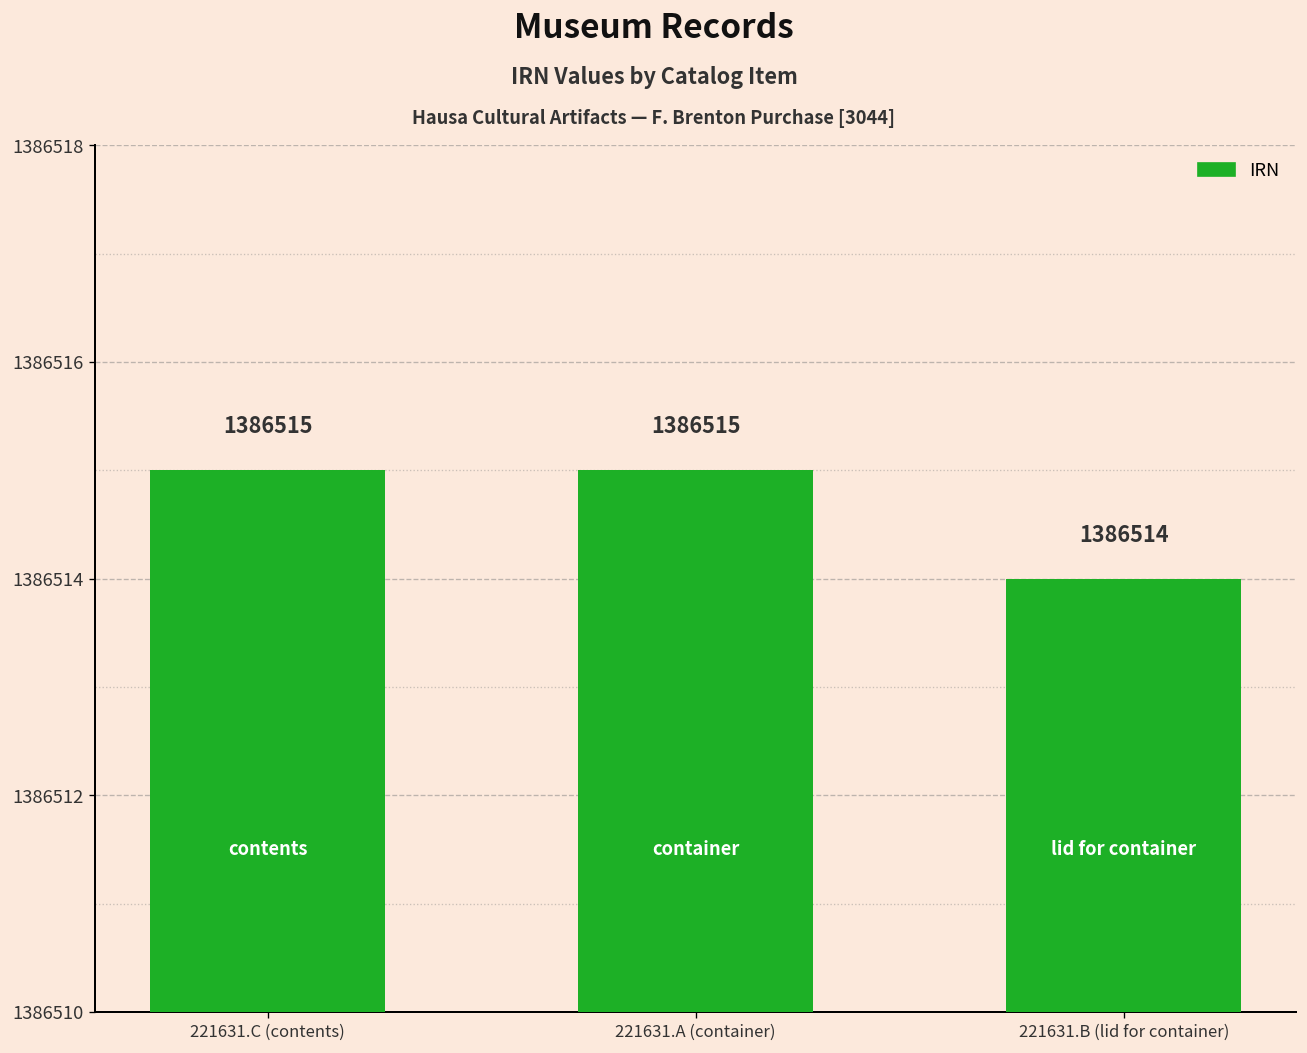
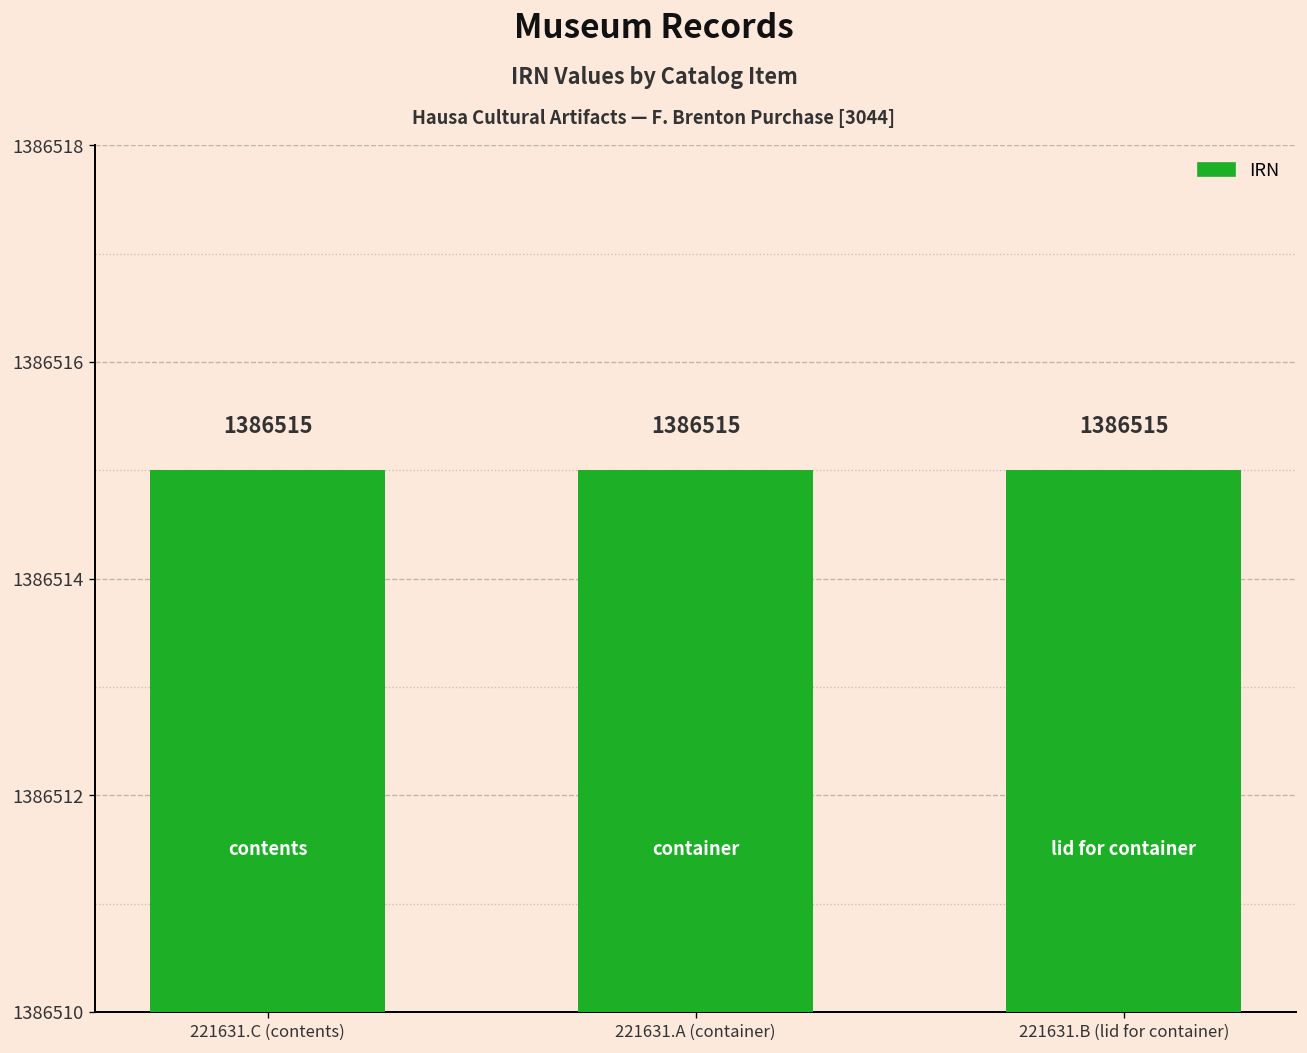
221631.B (lid for container): 1386514 -> 1386515
